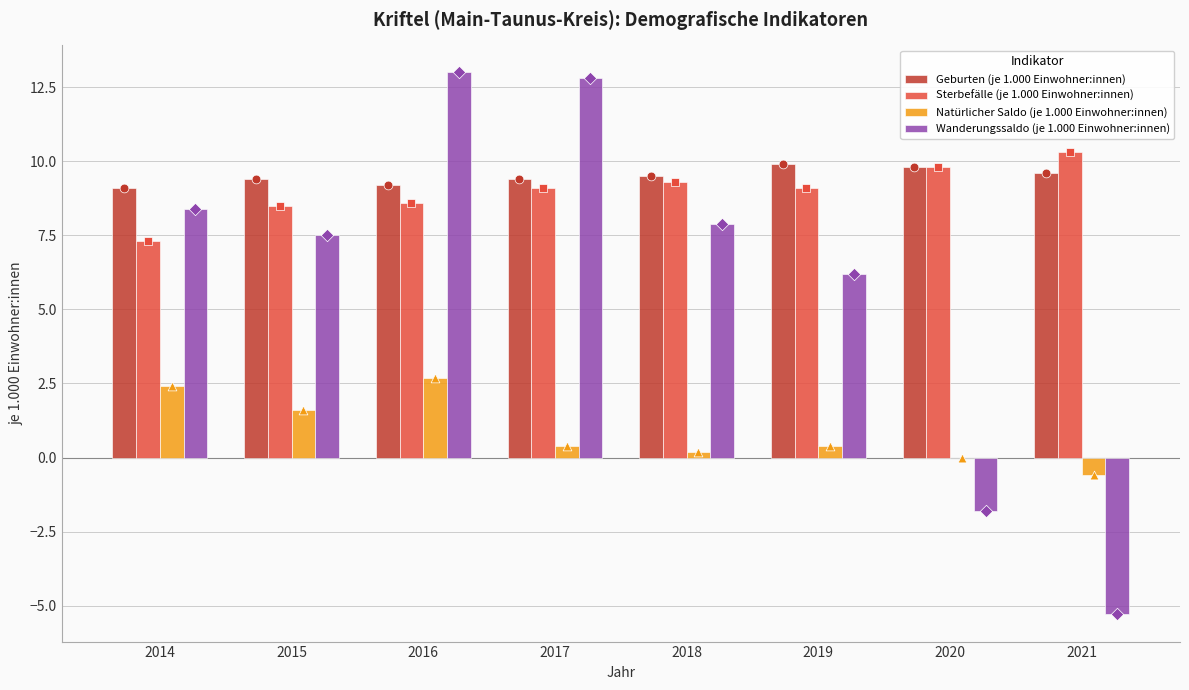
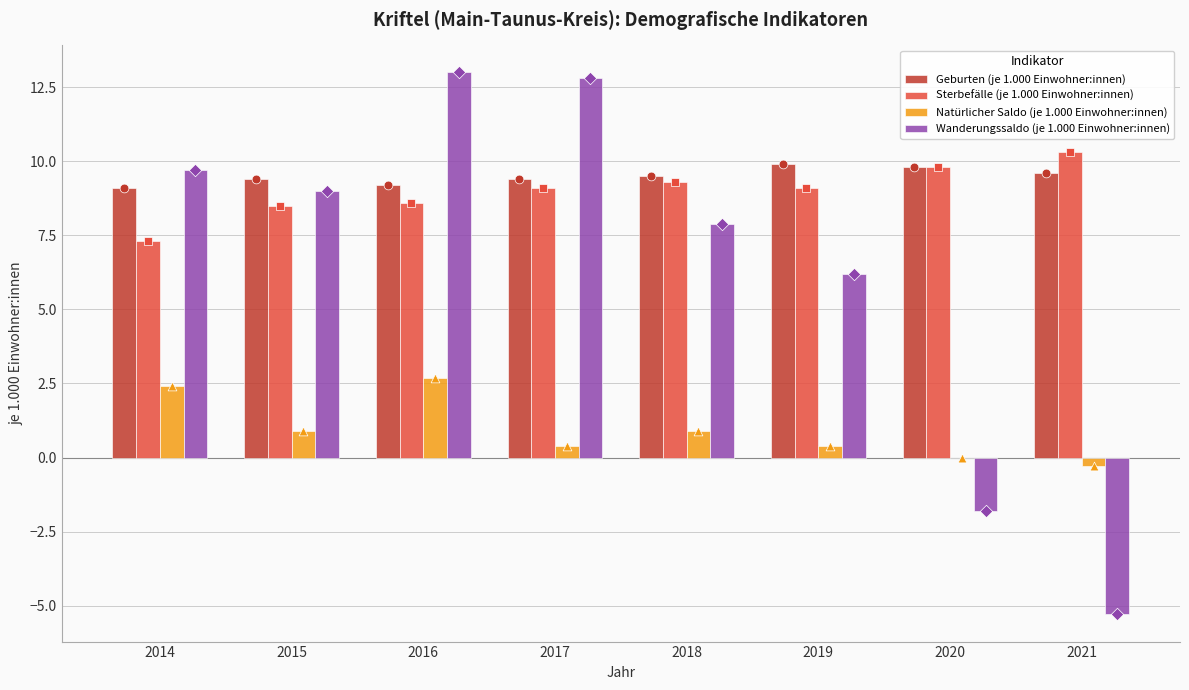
Wanderungssaldo (je 1.000 Einwohner:innen), 2014: 8.4 -> 9.7
Natürlicher Saldo (je 1.000 Einwohner:innen), 2015: 1.6 -> 0.9
Wanderungssaldo (je 1.000 Einwohner:innen), 2015: 7.5 -> 9.0
Natürlicher Saldo (je 1.000 Einwohner:innen), 2018: 0.2 -> 0.9
Natürlicher Saldo (je 1.000 Einwohner:innen), 2021: -0.6 -> -0.3
